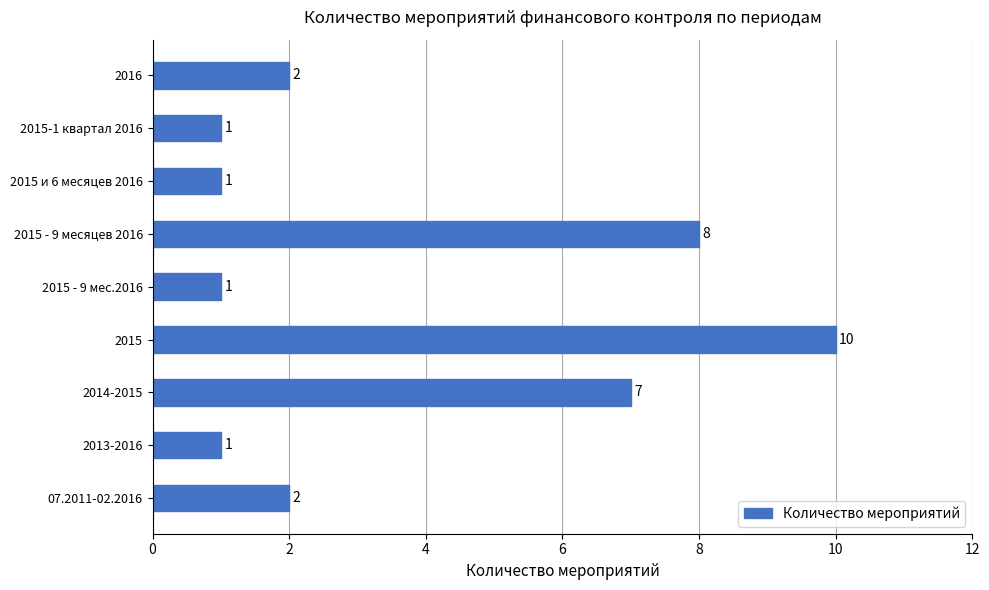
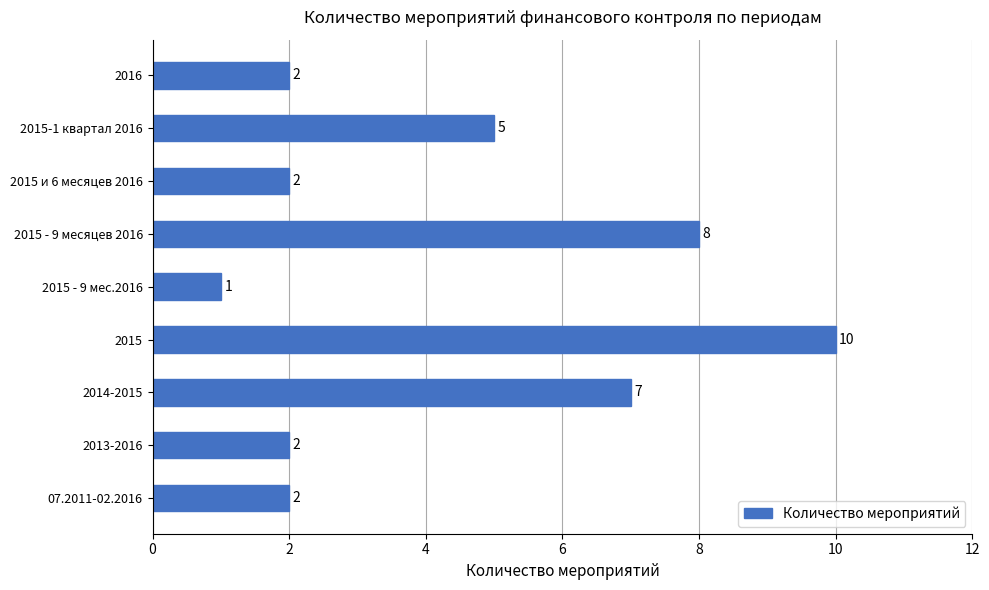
2015-1 квартал 2016: 1 -> 5
2015 и 6 месяцев 2016: 1 -> 2
2013-2016: 1 -> 2
